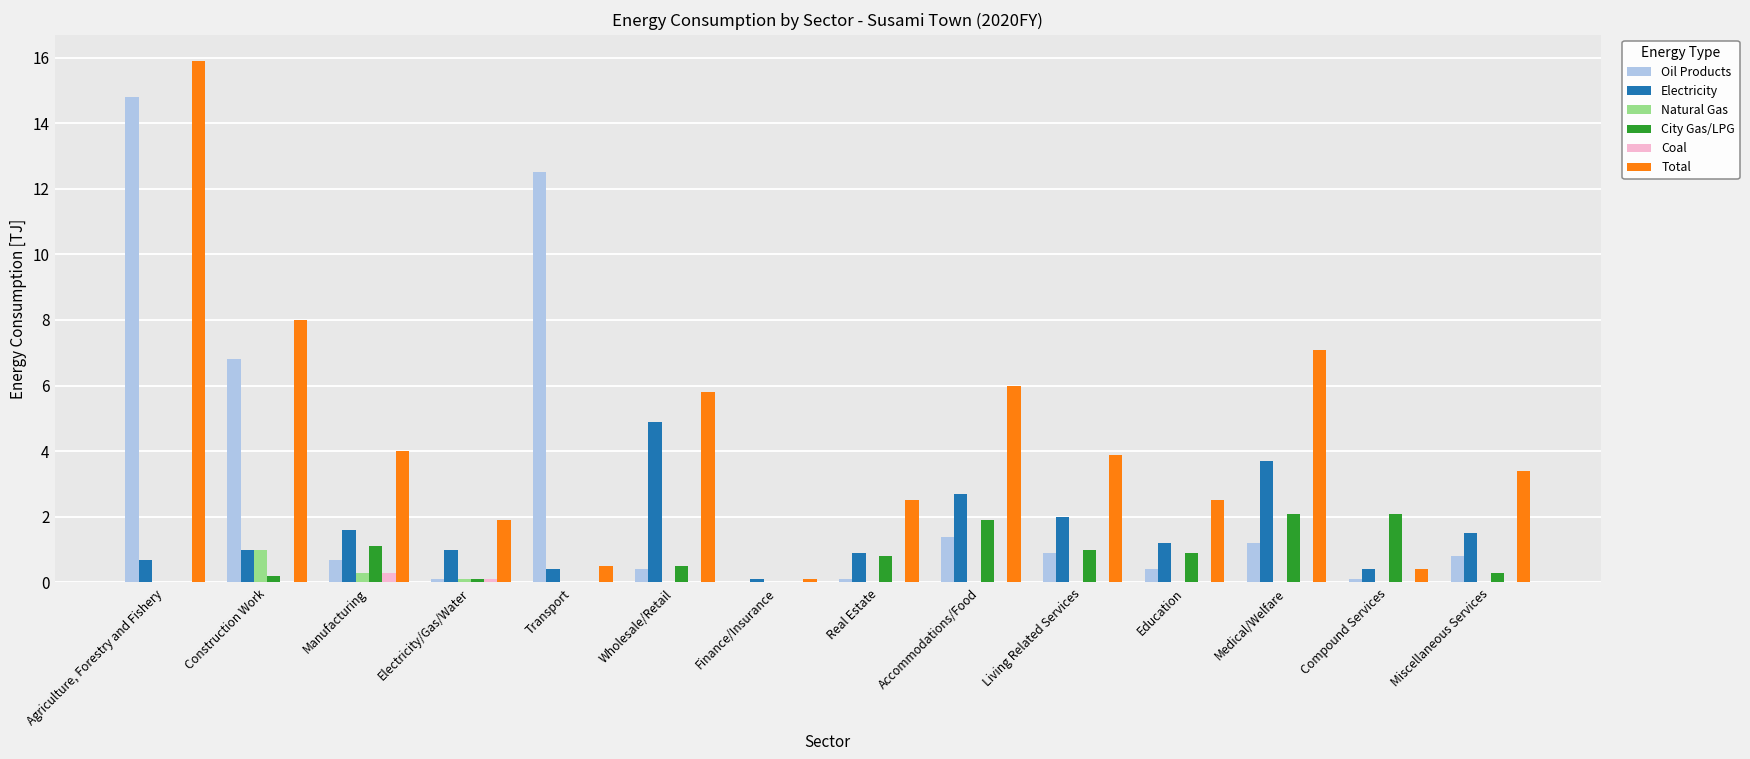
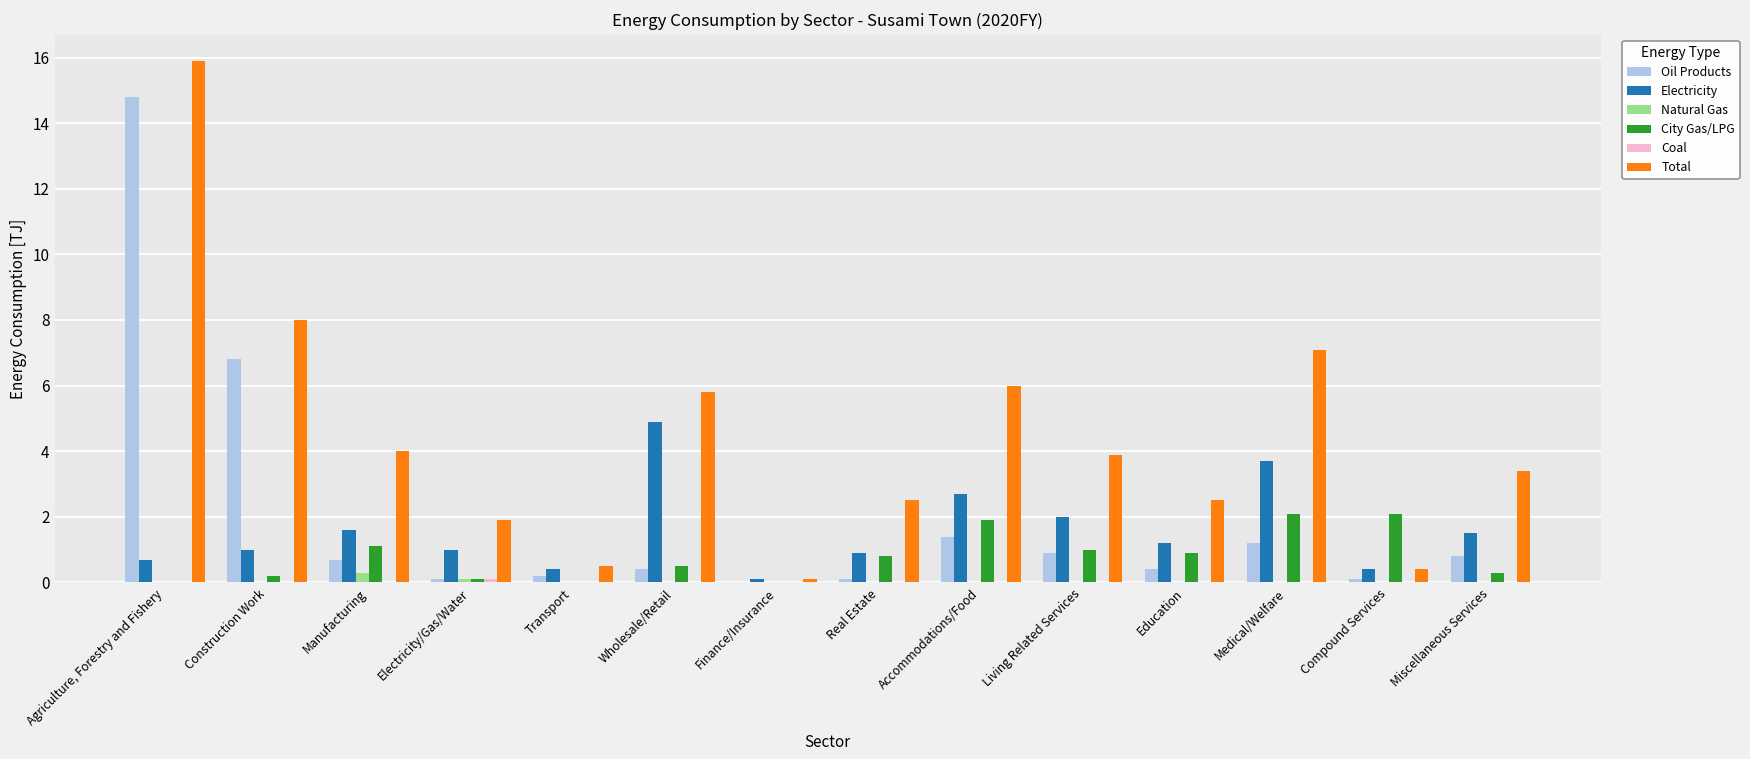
Natural Gas, Construction Work: 1 -> 0
Coal, Manufacturing: 0.3 -> 0.0
Oil Products, Transport: 12.5 -> 0.2
